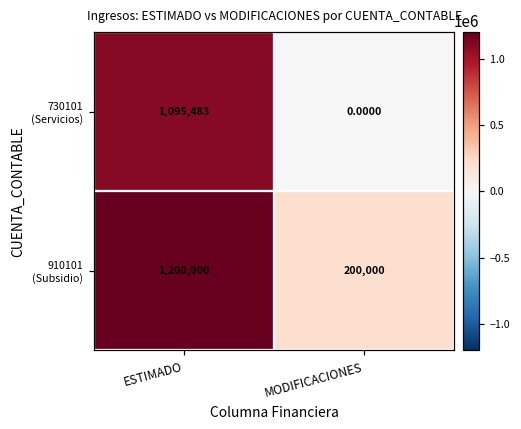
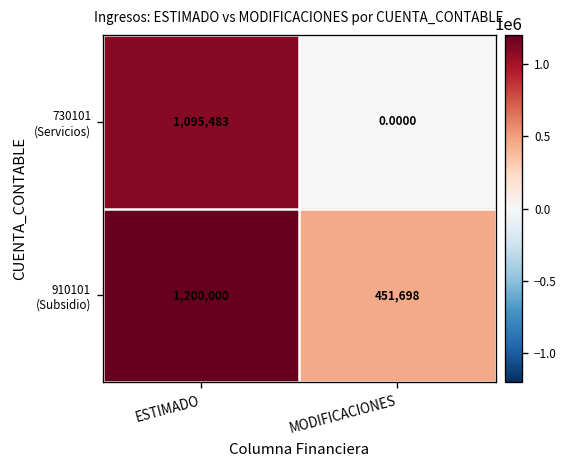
910101 (Subsidio), MODIFICACIONES: 200,000 -> 451,698
